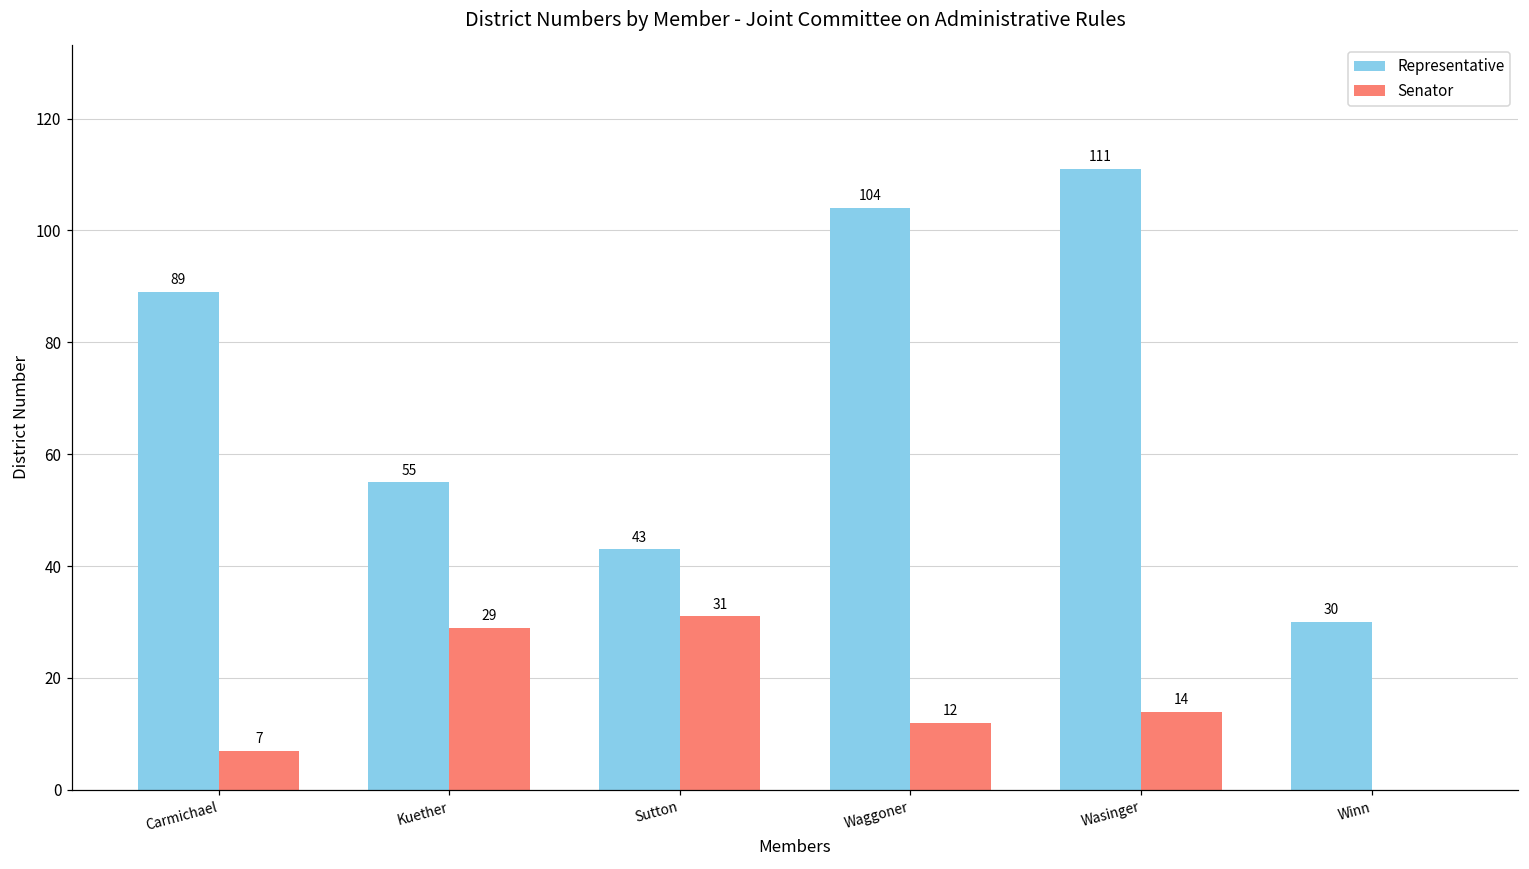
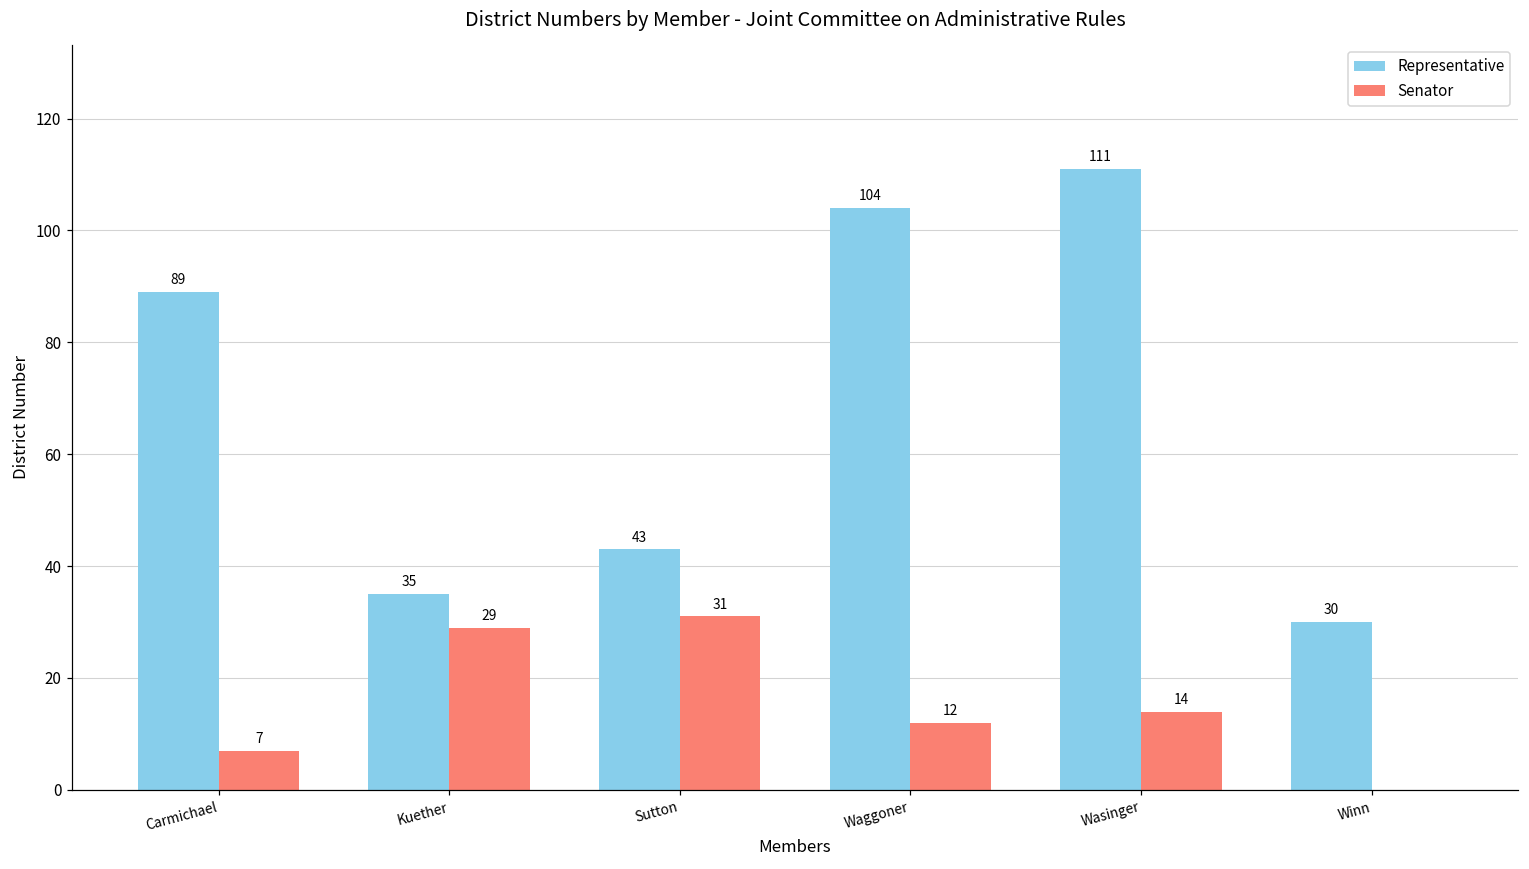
Representative, Kuether: 55 -> 35
